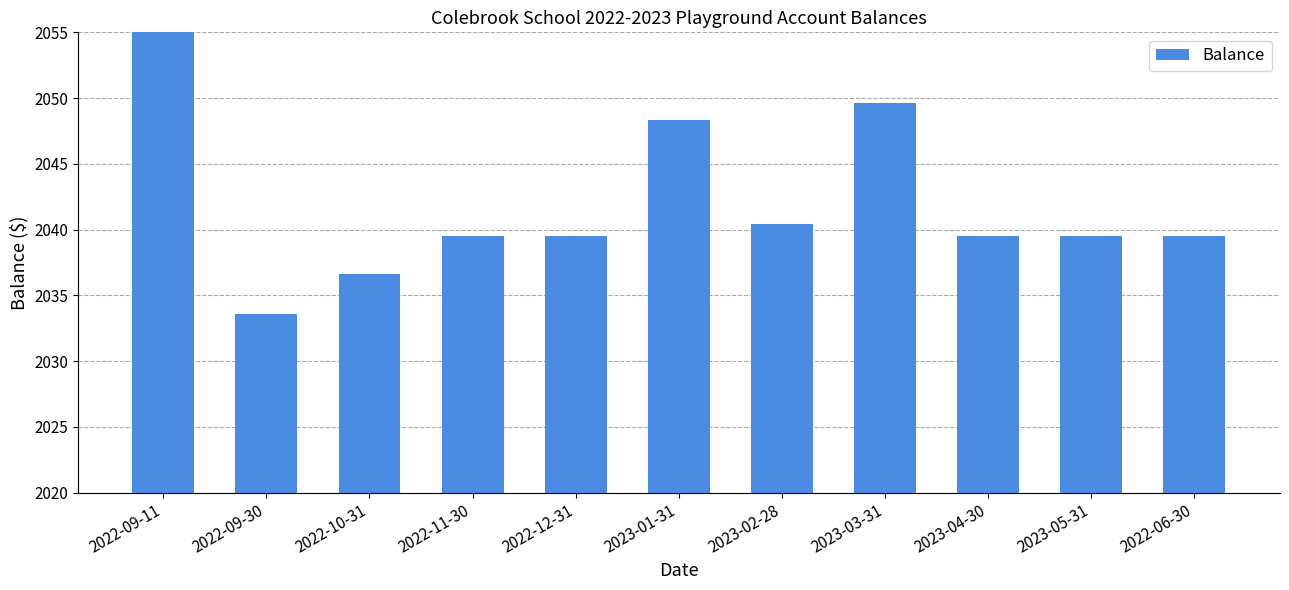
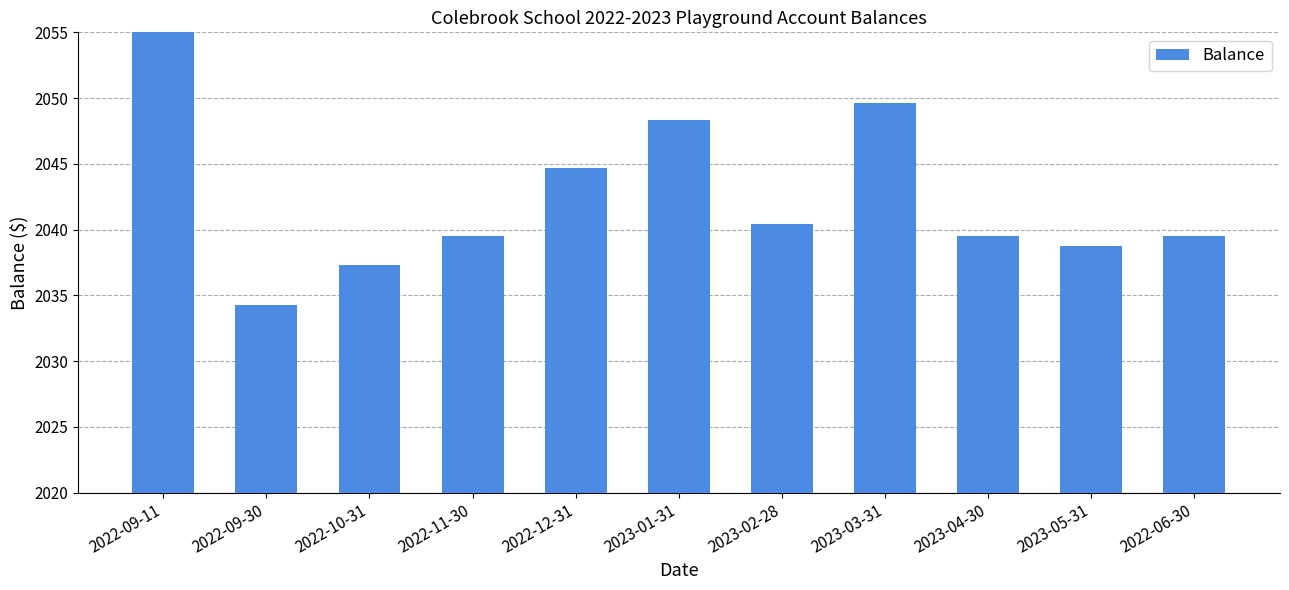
2022-09-30: 2033.6 -> 2034.3
2022-10-31: 2036.6 -> 2037.4
2022-12-31: 2039.5 -> 2044.7
2023-05-31: 2039.5 -> 2038.8
